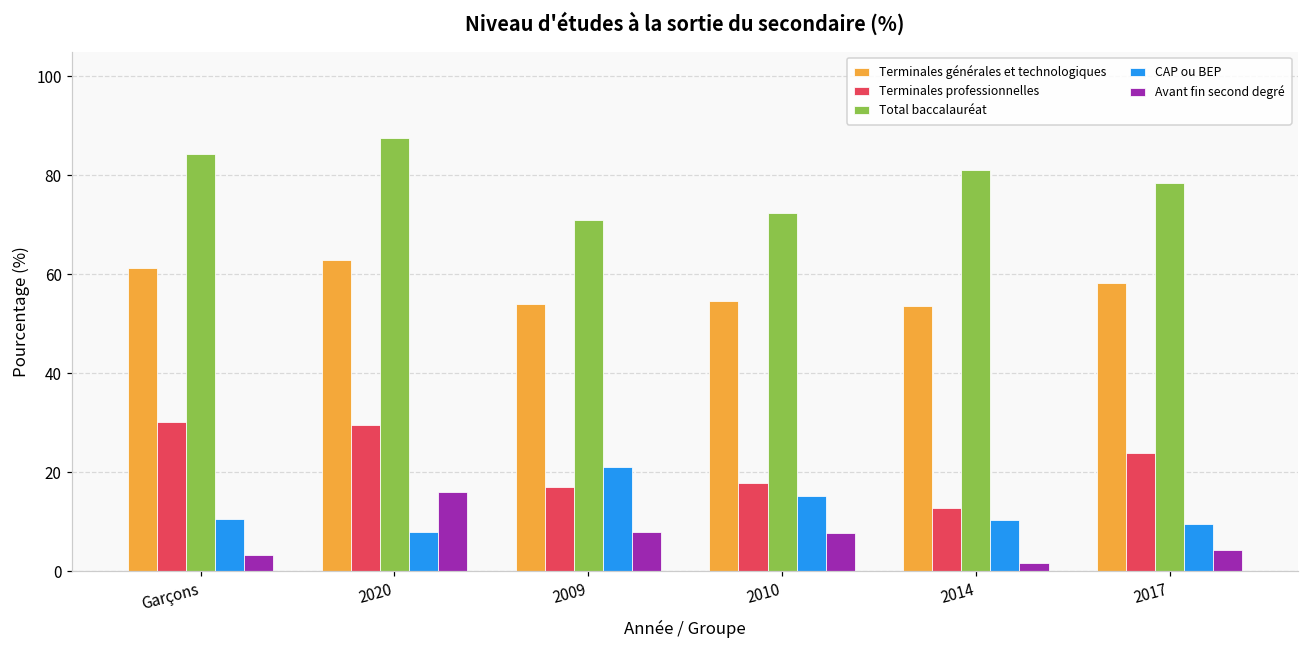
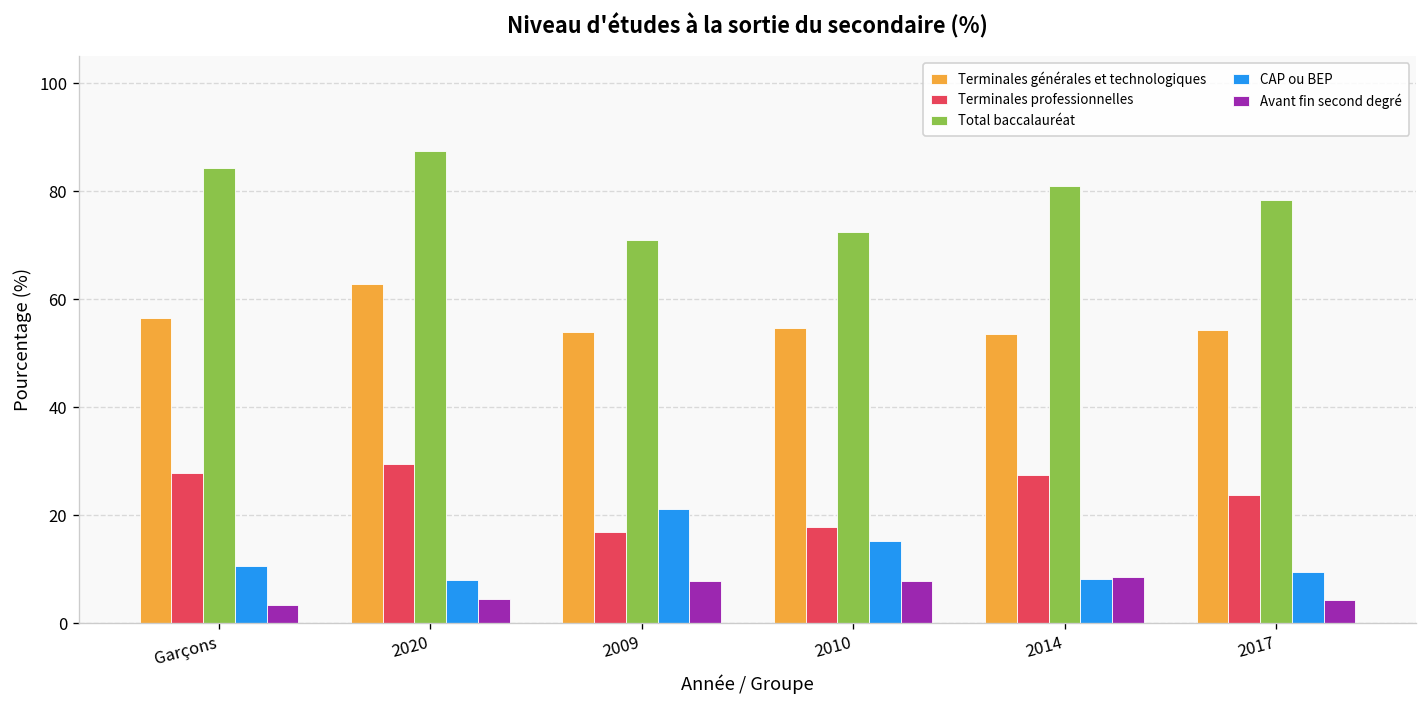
Terminales générales et technologiques, Garçons: 61 -> 57
Terminales professionnelles, Garçons: 30 -> 28
Avant fin second degré, 2020: 16 -> 5
Terminales professionnelles, 2014: 13 -> 27
CAP ou BEP, 2014: 10 -> 8
Avant fin second degré, 2014: 2 -> 9
Terminales générales et technologiques, 2017: 58 -> 54
